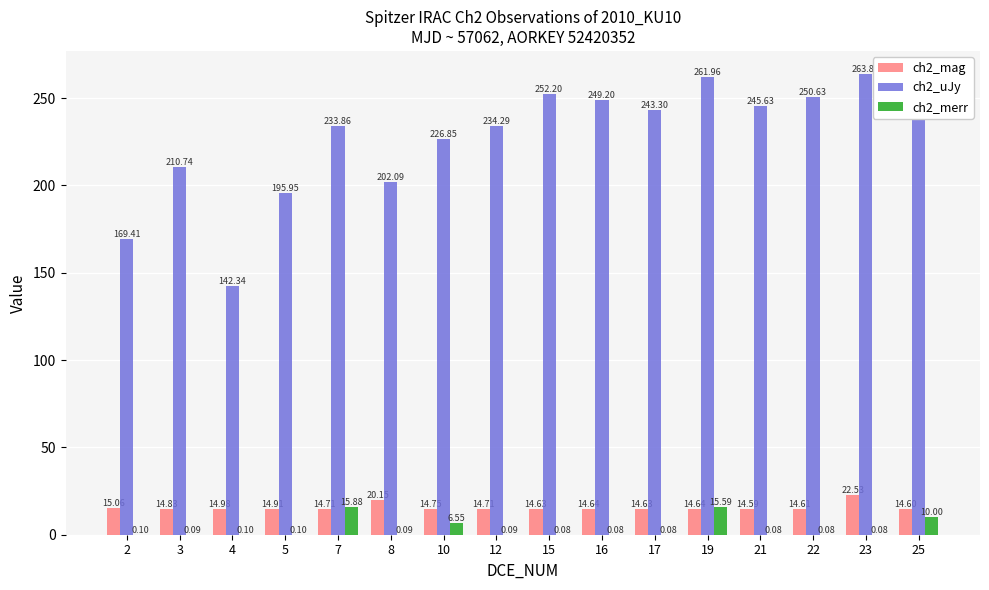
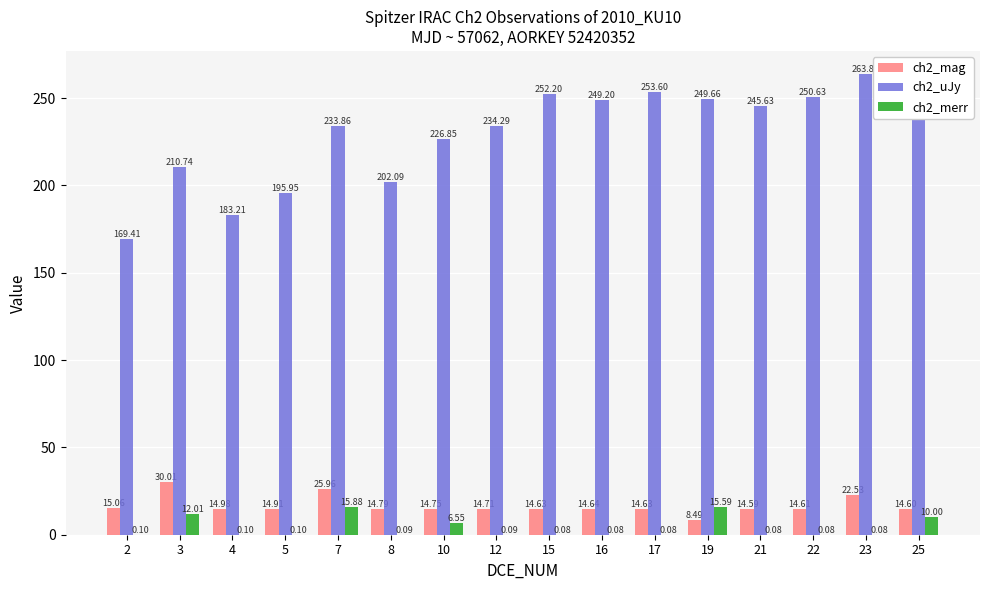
ch2_mag, 3: 14.83 -> 30.01
ch2_merr, 3: 0.09 -> 12.01
ch2_uJy, 4: 142.34 -> 183.21
ch2_mag, 7: 14.71 -> 25.96
ch2_mag, 8: 20.15 -> 14.79
ch2_uJy, 17: 243.30 -> 253.60
ch2_mag, 19: 14.64 -> 8.49
ch2_uJy, 19: 261.96 -> 249.66
